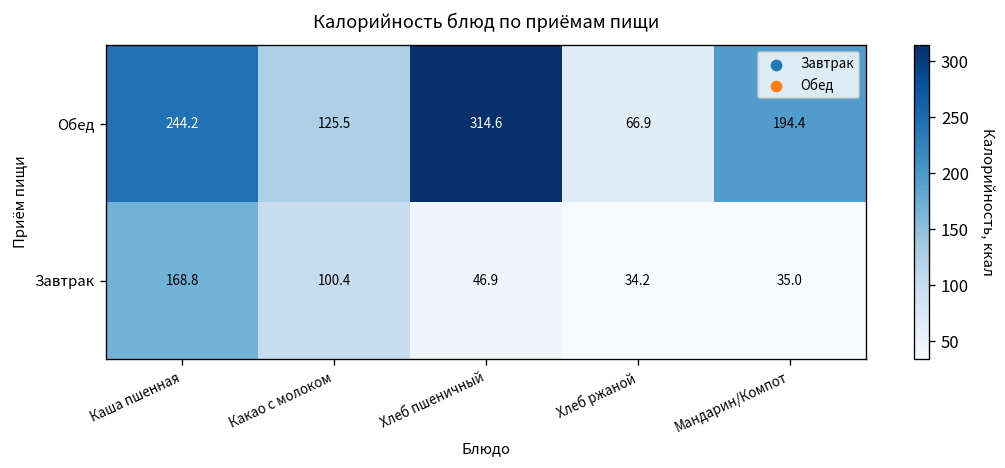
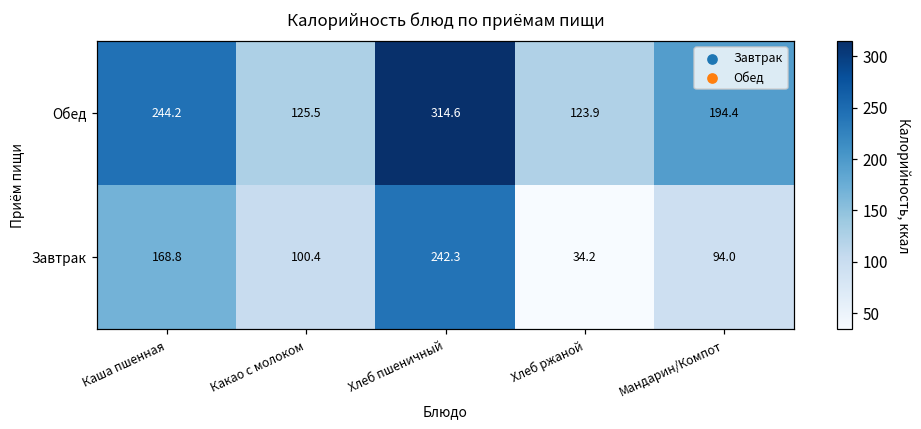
Обед, Хлеб ржаной: 66.9 -> 123.9
Завтрак, Хлеб пшеничный: 46.9 -> 242.3
Завтрак, Мандарин/Компот: 35.0 -> 94.0
